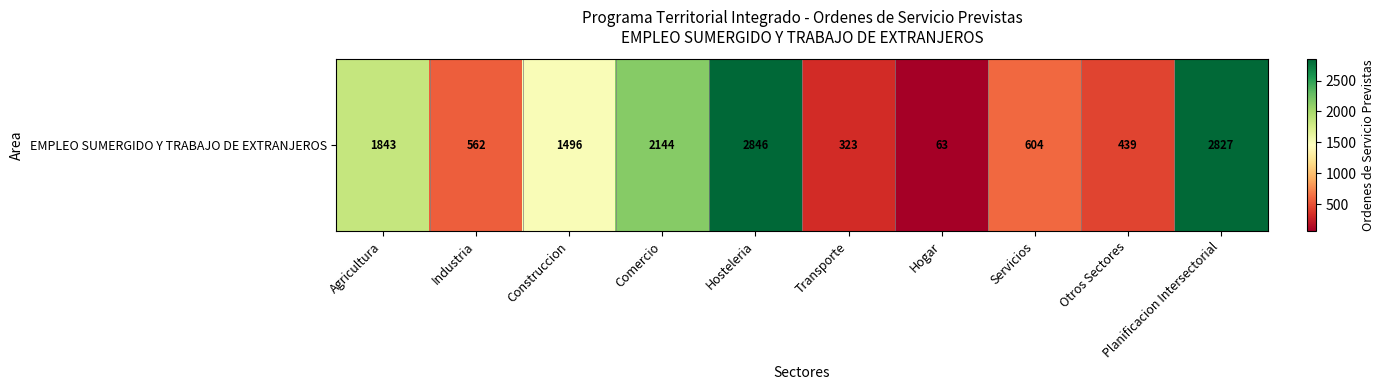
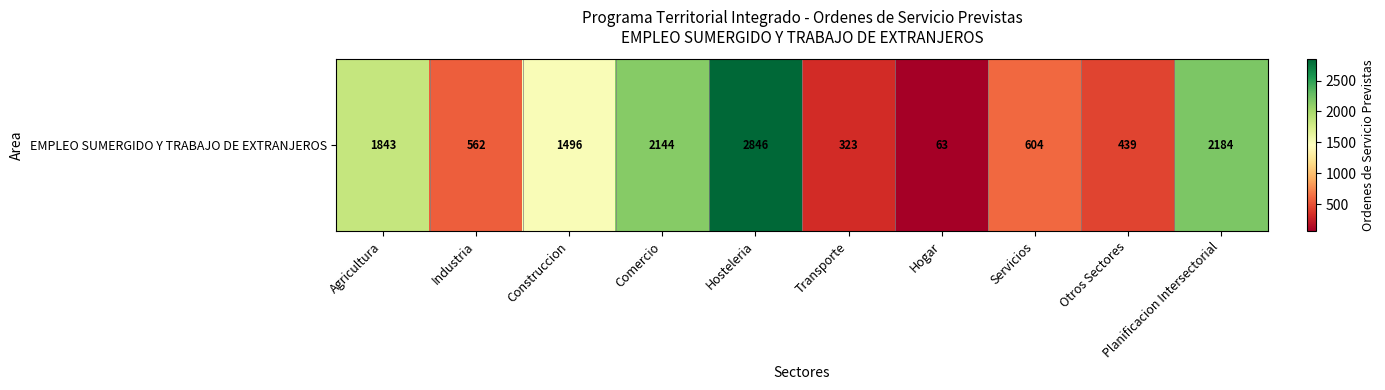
EMPLEO SUMERGIDO Y TRABAJO DE EXTRANJEROS, Planificacion Intersectorial: 2827 -> 2184
